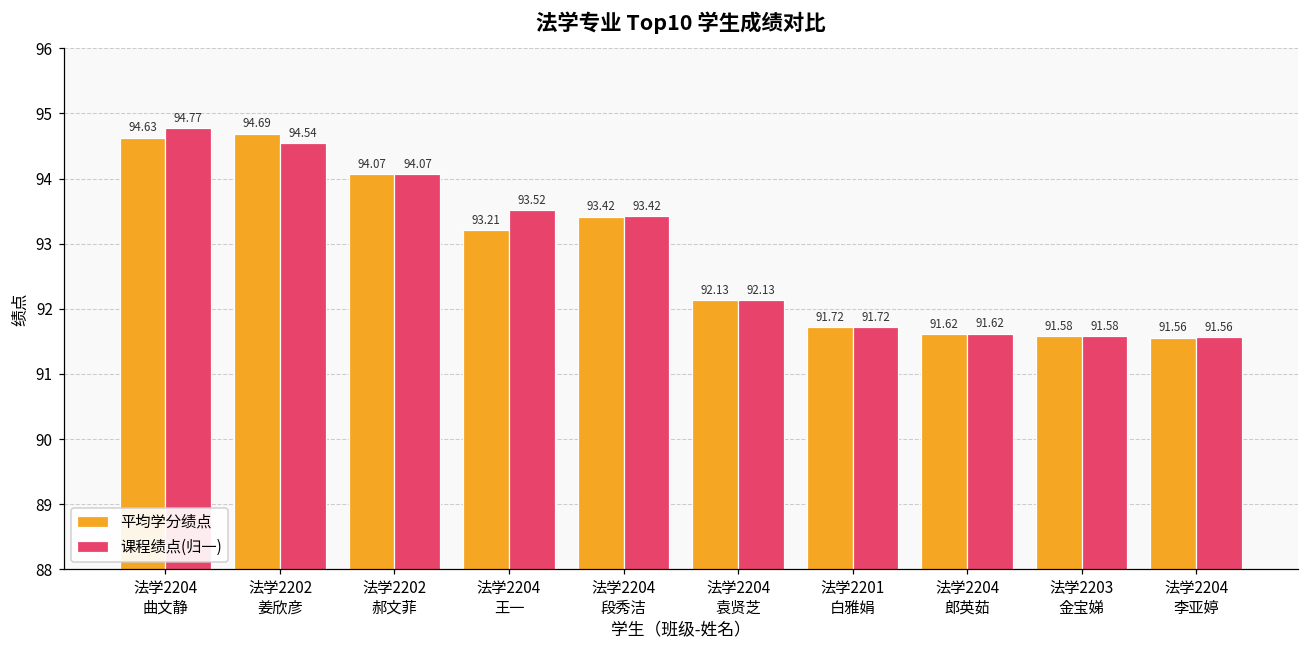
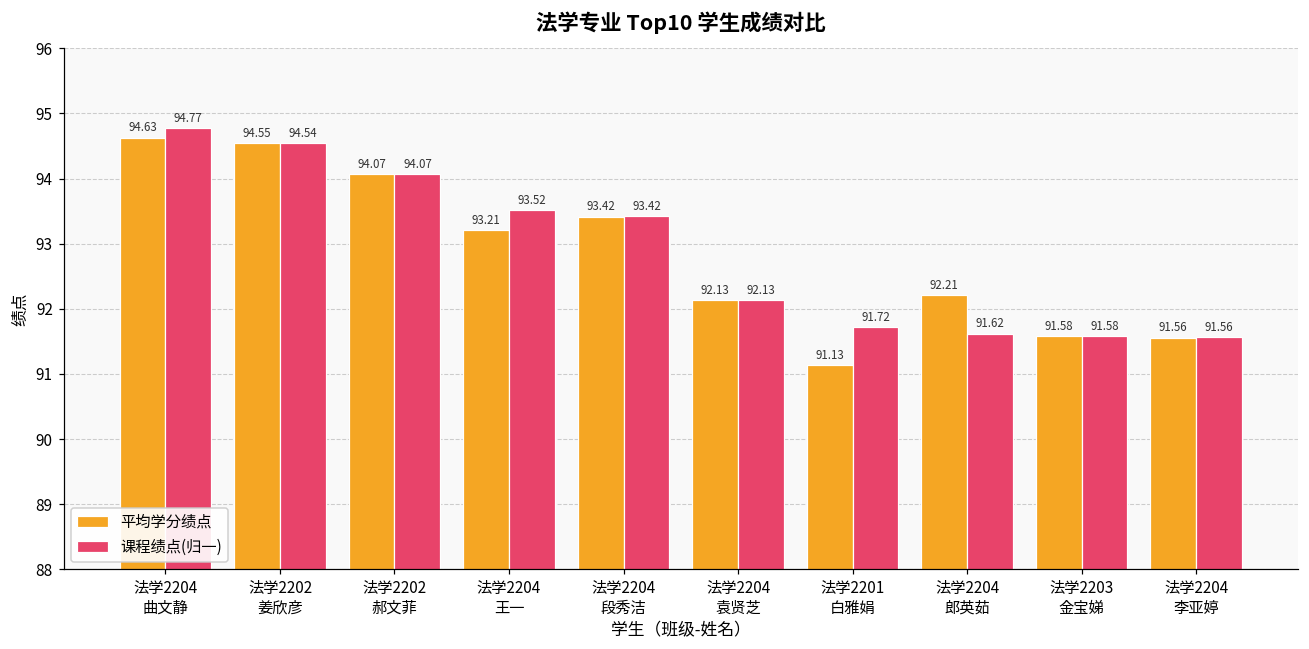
平均学分绩点, 法学2202 姜欣彦: 94.69 -> 94.55
平均学分绩点, 法学2201 白雅娟: 91.72 -> 91.13
平均学分绩点, 法学2204 郎英茹: 91.62 -> 92.21
